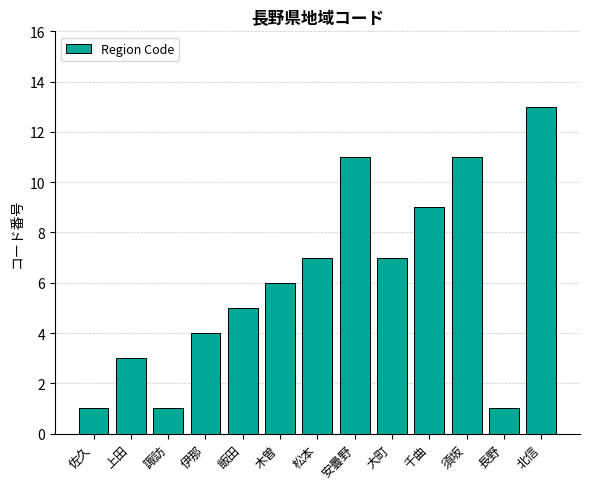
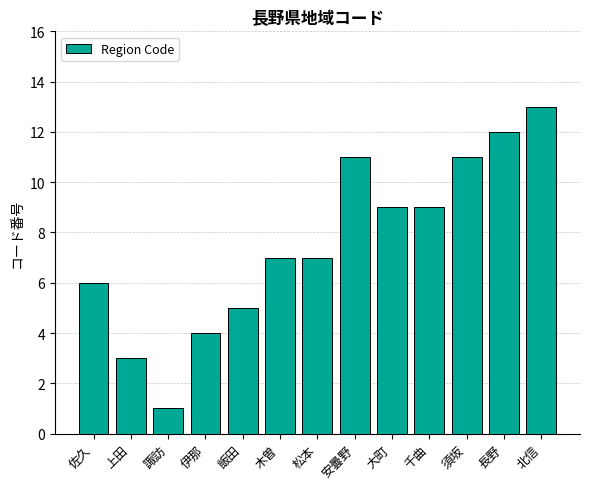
佐久: 1 -> 6
木曽: 6 -> 7
大町: 7 -> 9
長野: 1 -> 12
